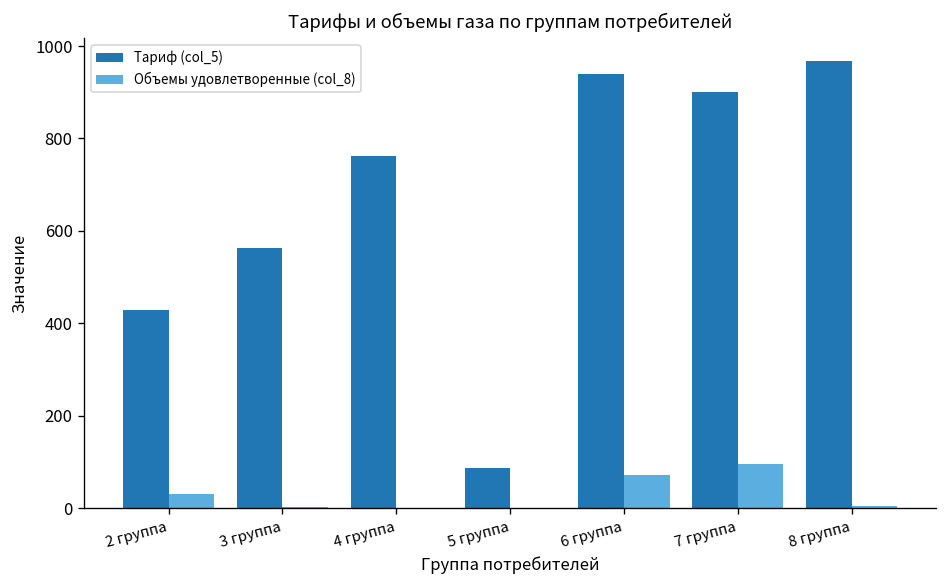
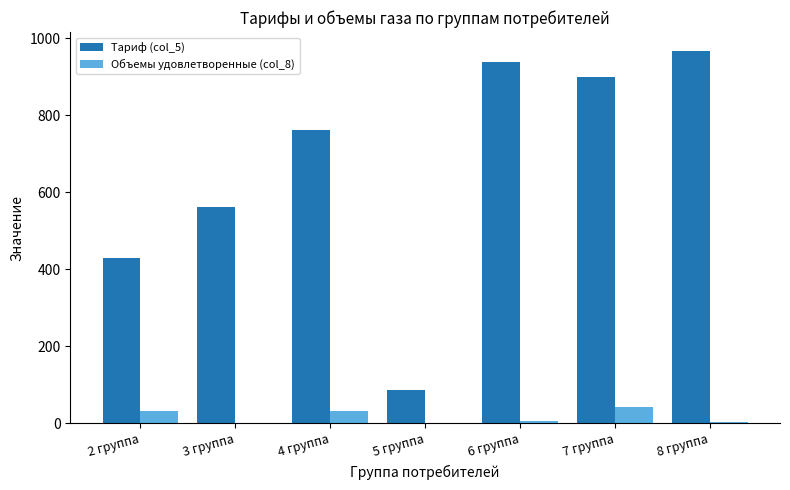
Объемы удовлетворенные (col_8), 4 группа: 0 -> 30
Объемы удовлетворенные (col_8), 6 группа: 70 -> 10
Объемы удовлетворенные (col_8), 7 группа: 100 -> 40
